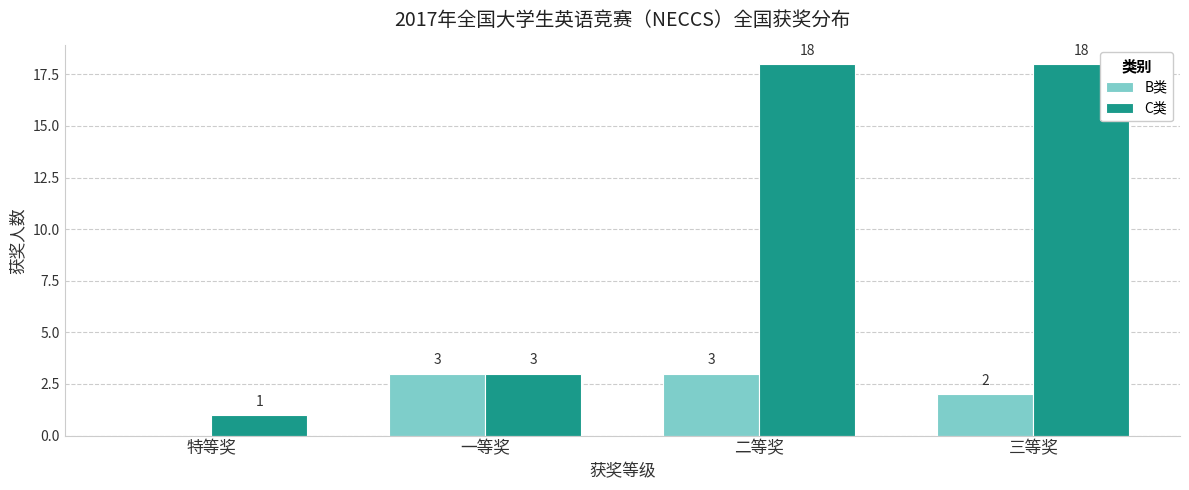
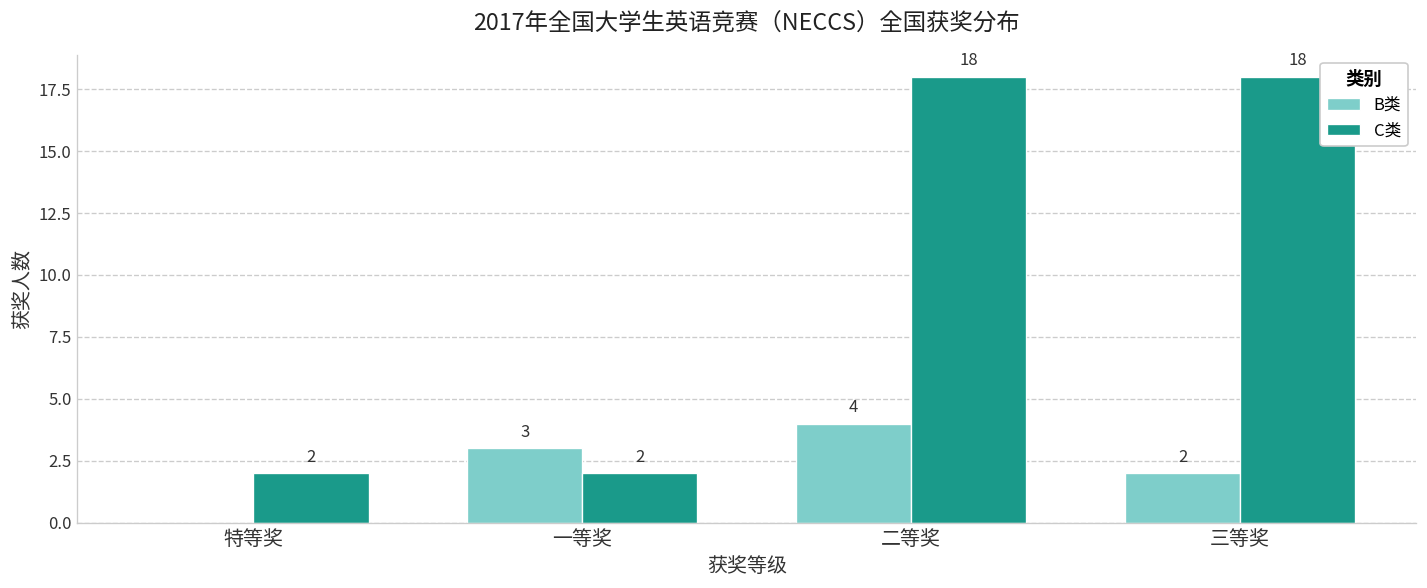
C类, 特等奖: 1 -> 2
C类, 一等奖: 3 -> 2
B类, 二等奖: 3 -> 4
